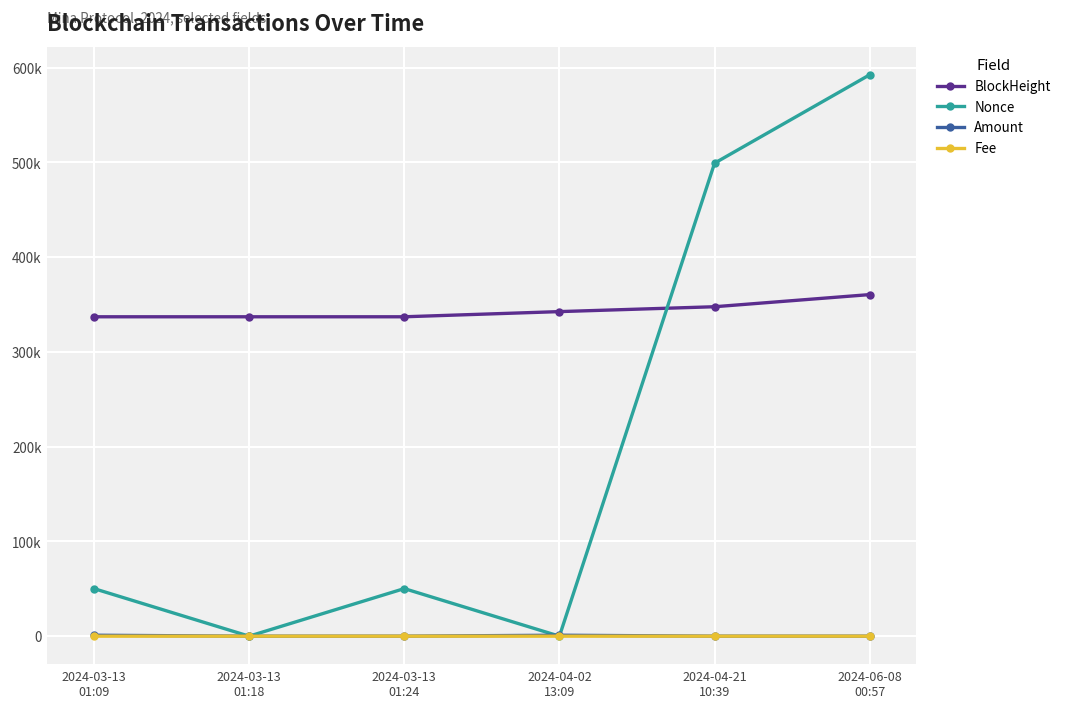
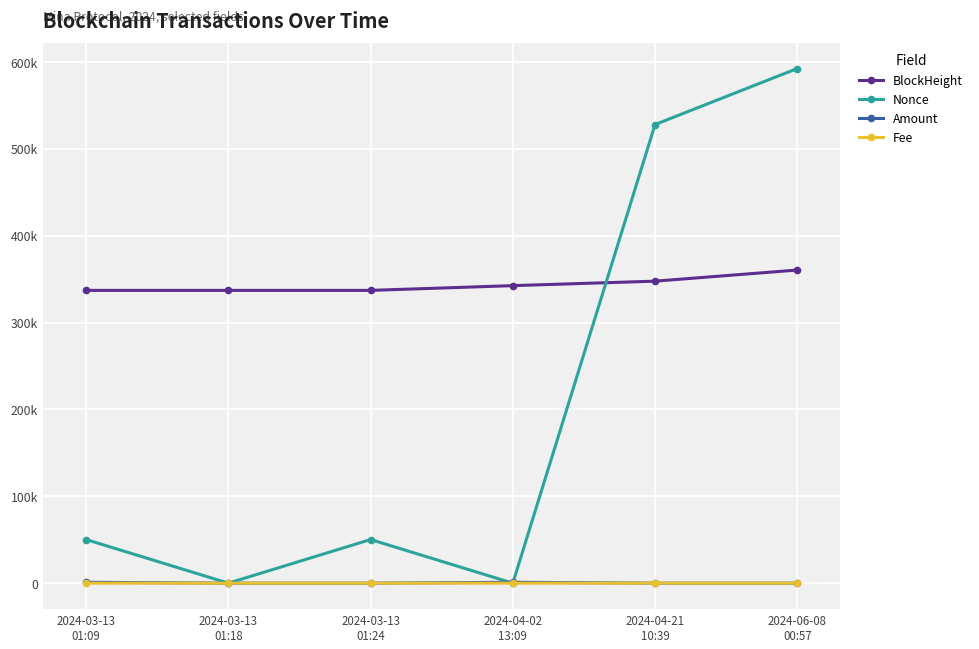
Nonce, 2024-04-21 10:39: 500000 -> 530000
